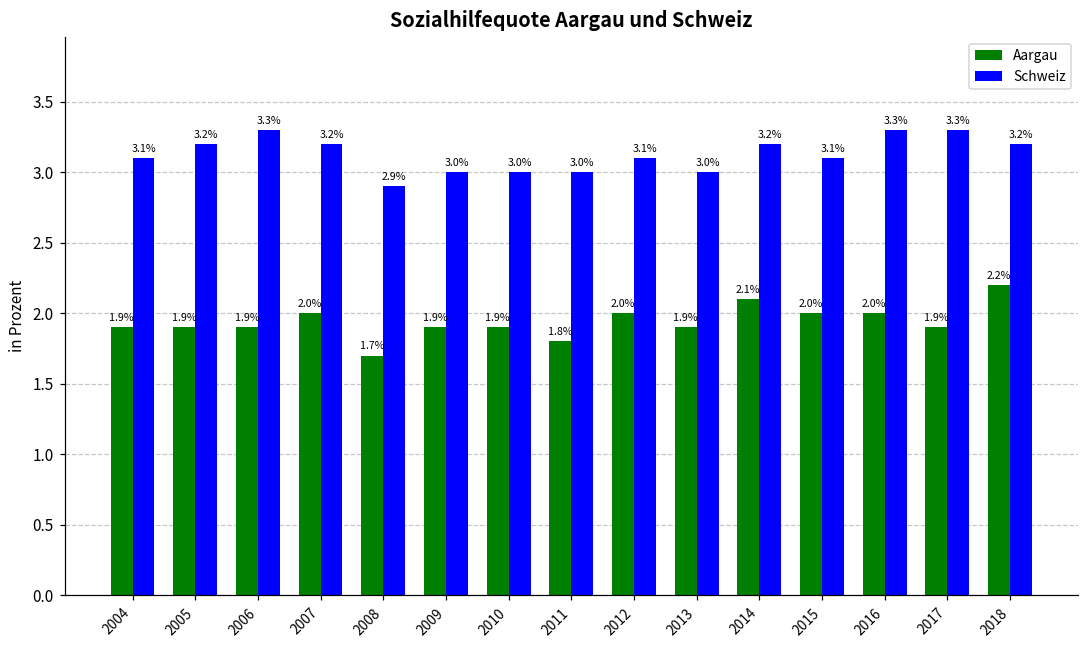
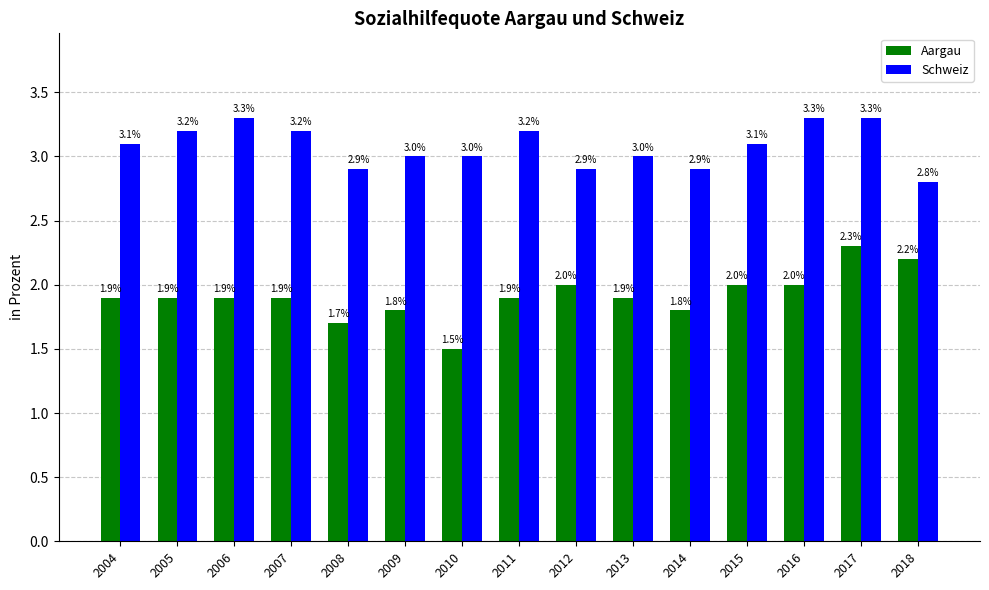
Aargau, 2007: 2.0% -> 1.9%
Aargau, 2009: 1.9% -> 1.8%
Aargau, 2010: 1.9% -> 1.5%
Aargau, 2011: 1.8% -> 1.9%
Schweiz, 2011: 3.0% -> 3.2%
Schweiz, 2012: 3.1% -> 2.9%
Aargau, 2014: 2.1% -> 1.8%
Schweiz, 2014: 3.2% -> 2.9%
Aargau, 2017: 1.9% -> 2.3%
Schweiz, 2018: 3.2% -> 2.8%
